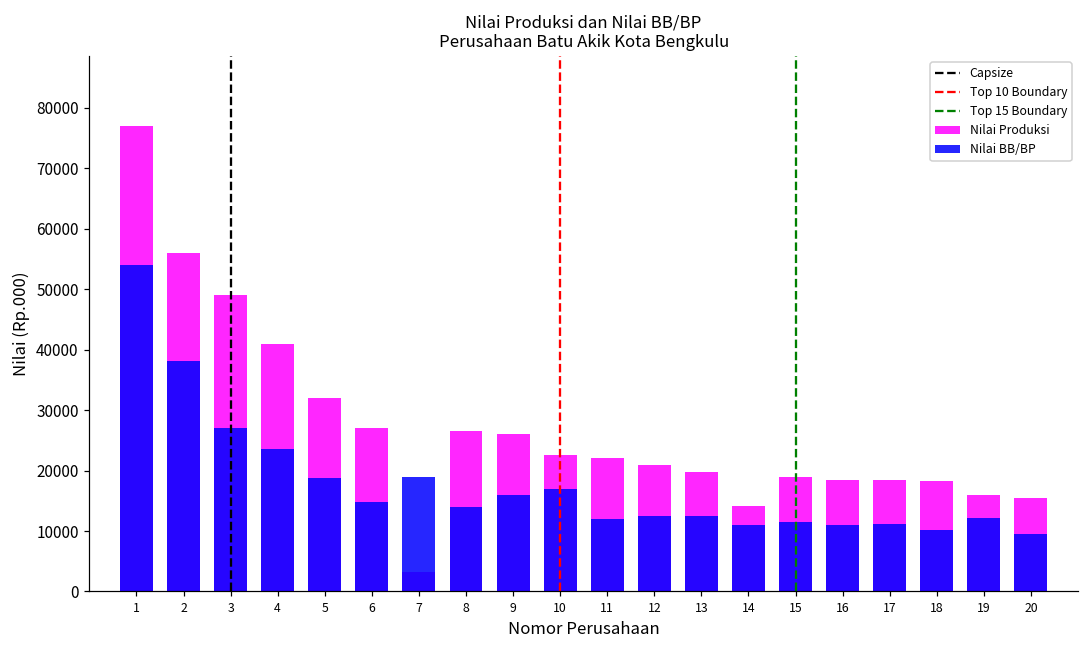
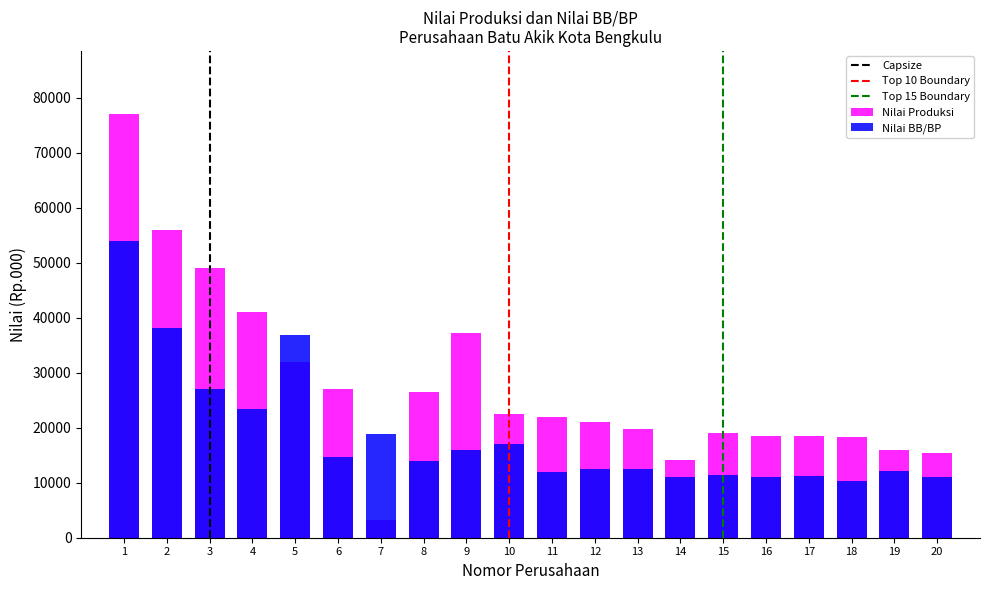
Nilai BB/BP, 5: 19000 -> 37000
Nilai Produksi, 9: 26000 -> 37000
Nilai BB/BP, 20: 10000 -> 11000
